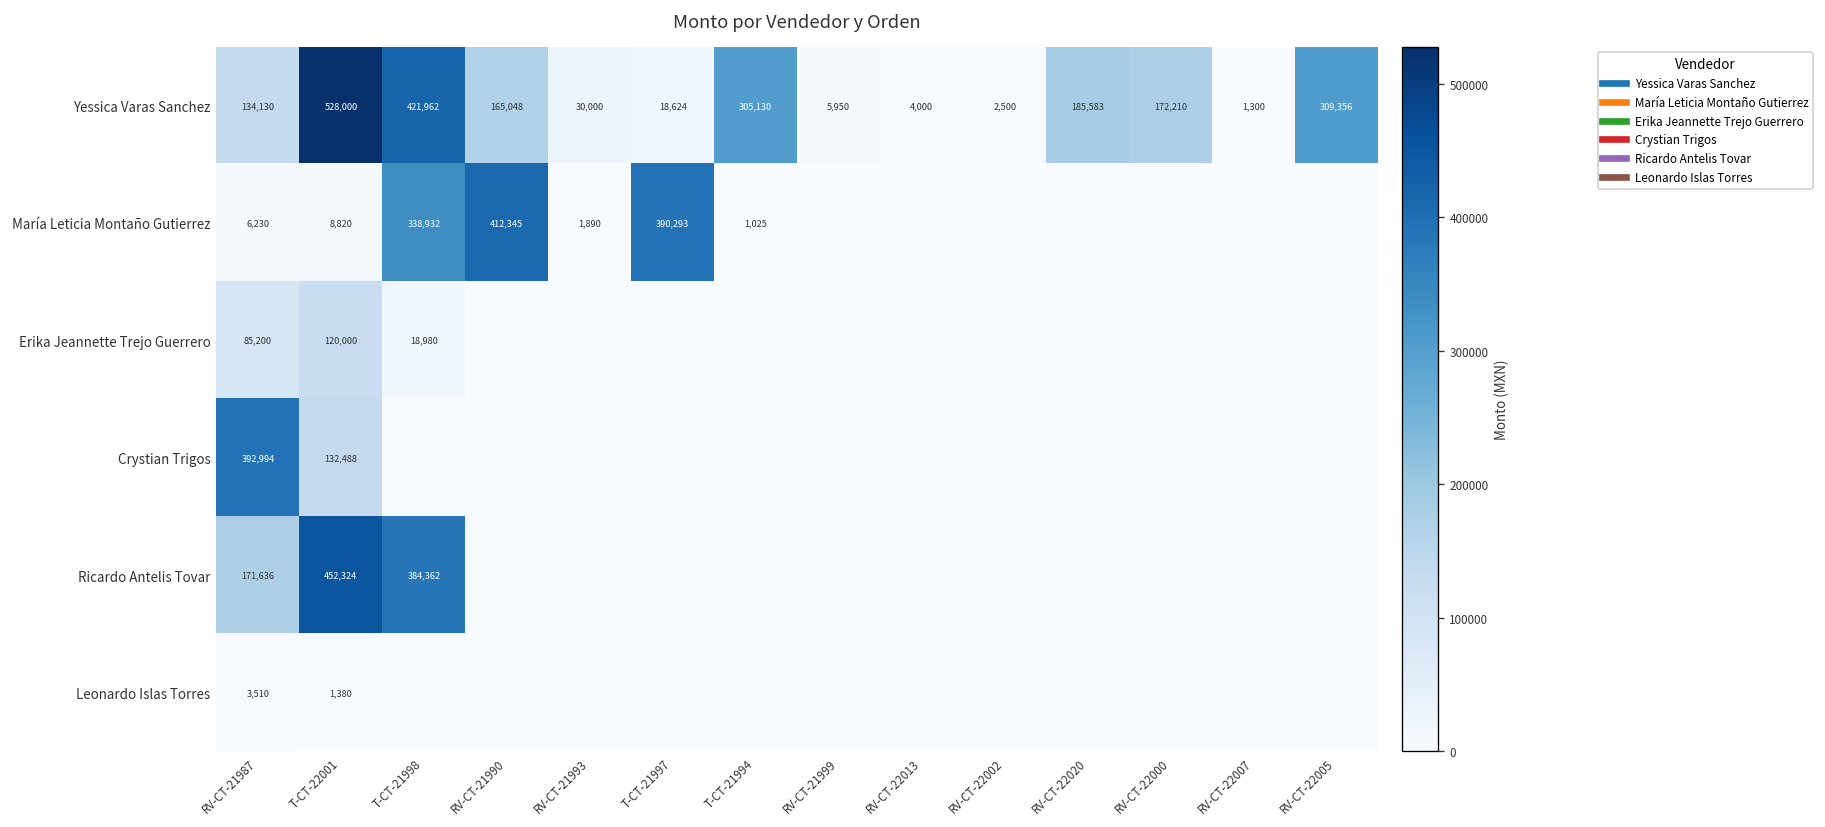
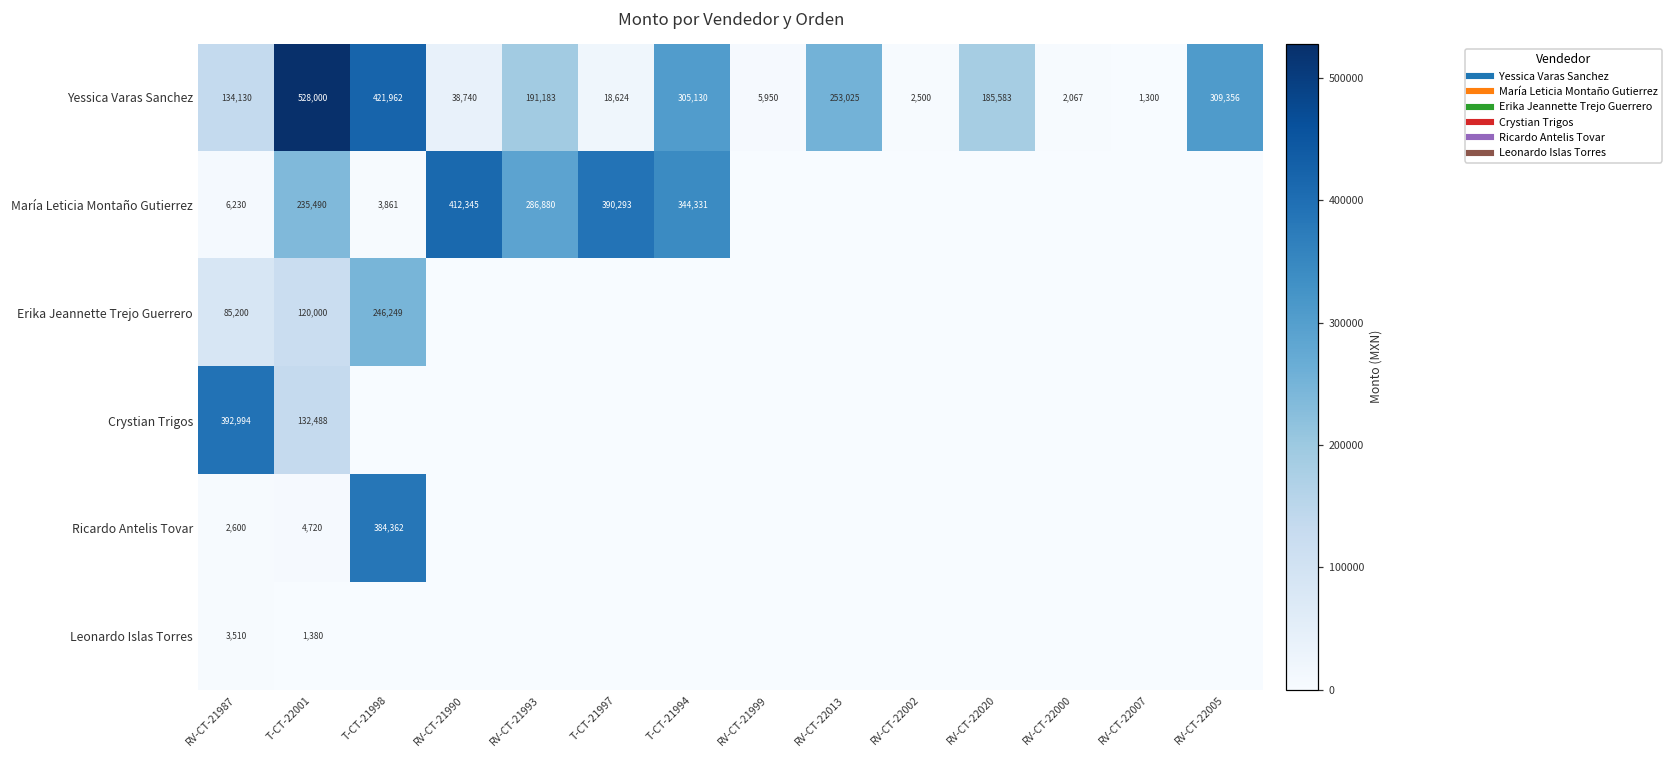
Yessica Varas Sanchez, RV-CT-21990: 165,048 -> 38,740
Yessica Varas Sanchez, RV-CT-21993: 30,000 -> 191,183
Yessica Varas Sanchez, RV-CT-22013: 4,000 -> 253,025
Yessica Varas Sanchez, RV-CT-22000: 172,210 -> 2,067
María Leticia Montaño Gutierrez, T-CT-22001: 8,820 -> 235,490
María Leticia Montaño Gutierrez, T-CT-21998: 338,932 -> 3,861
María Leticia Montaño Gutierrez, RV-CT-21993: 1,890 -> 286,880
María Leticia Montaño Gutierrez, T-CT-21994: 1,025 -> 344,331
Erika Jeannette Trejo Guerrero, T-CT-21998: 18,980 -> 246,249
Ricardo Antelis Tovar, RV-CT-21987: 171,636 -> 2,600
Ricardo Antelis Tovar, T-CT-22001: 452,324 -> 4,720
